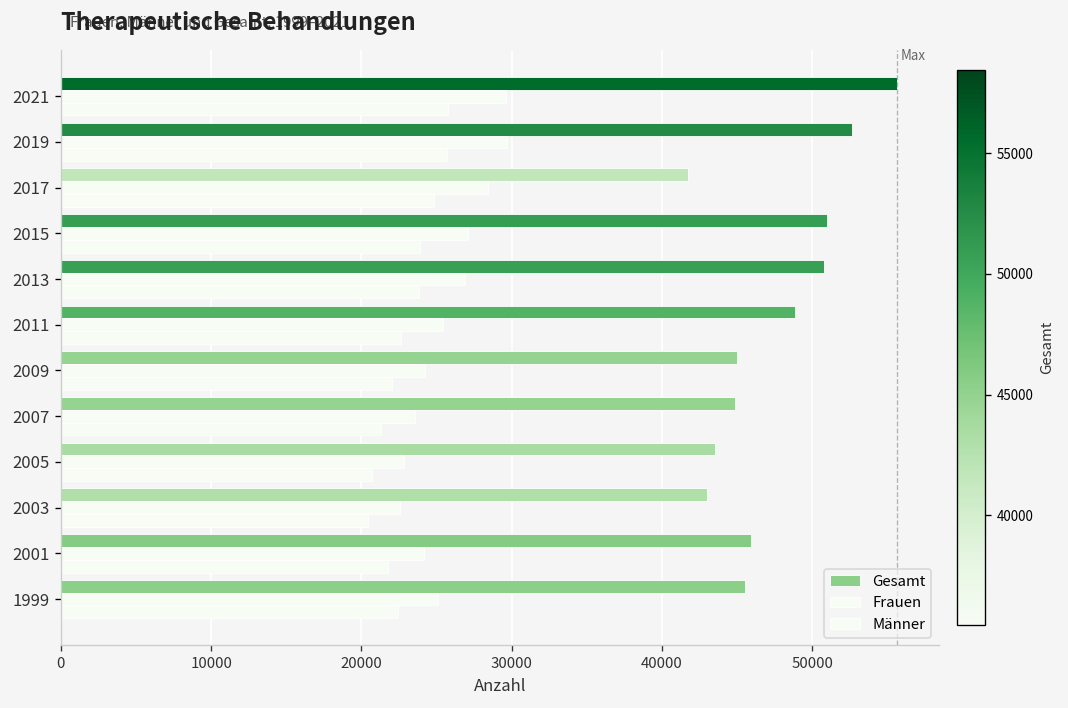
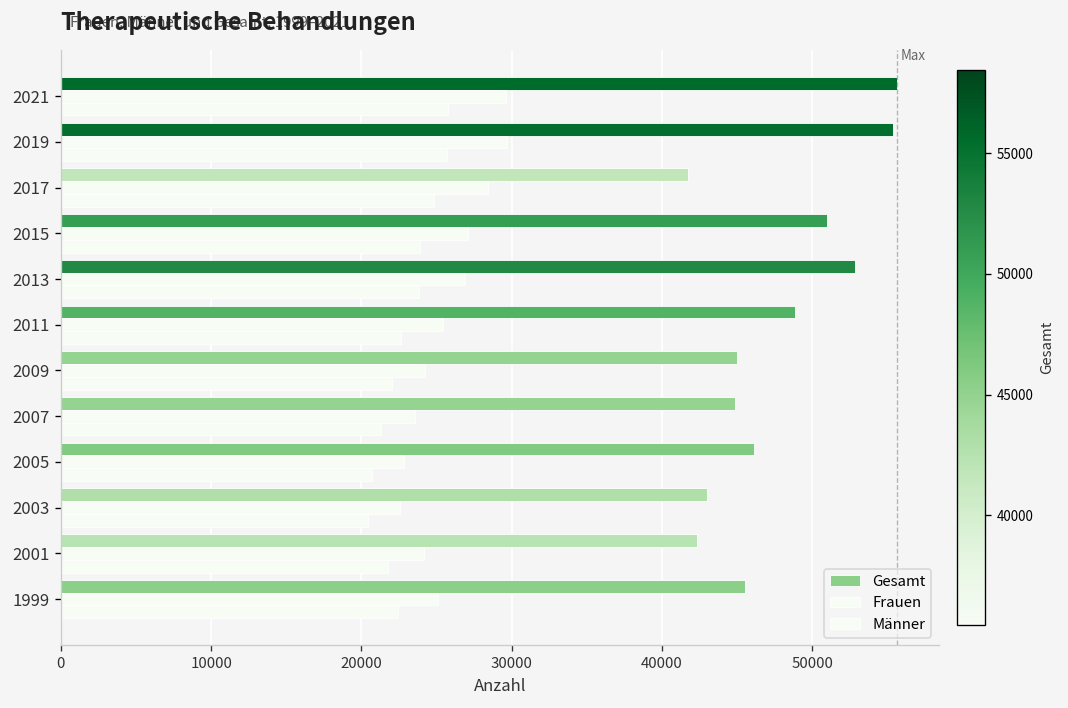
Gesamt, 2019: 52600 -> 55400
Gesamt, 2013: 50800 -> 52800
Gesamt, 2005: 43500 -> 46100
Gesamt, 2001: 45900 -> 42300
